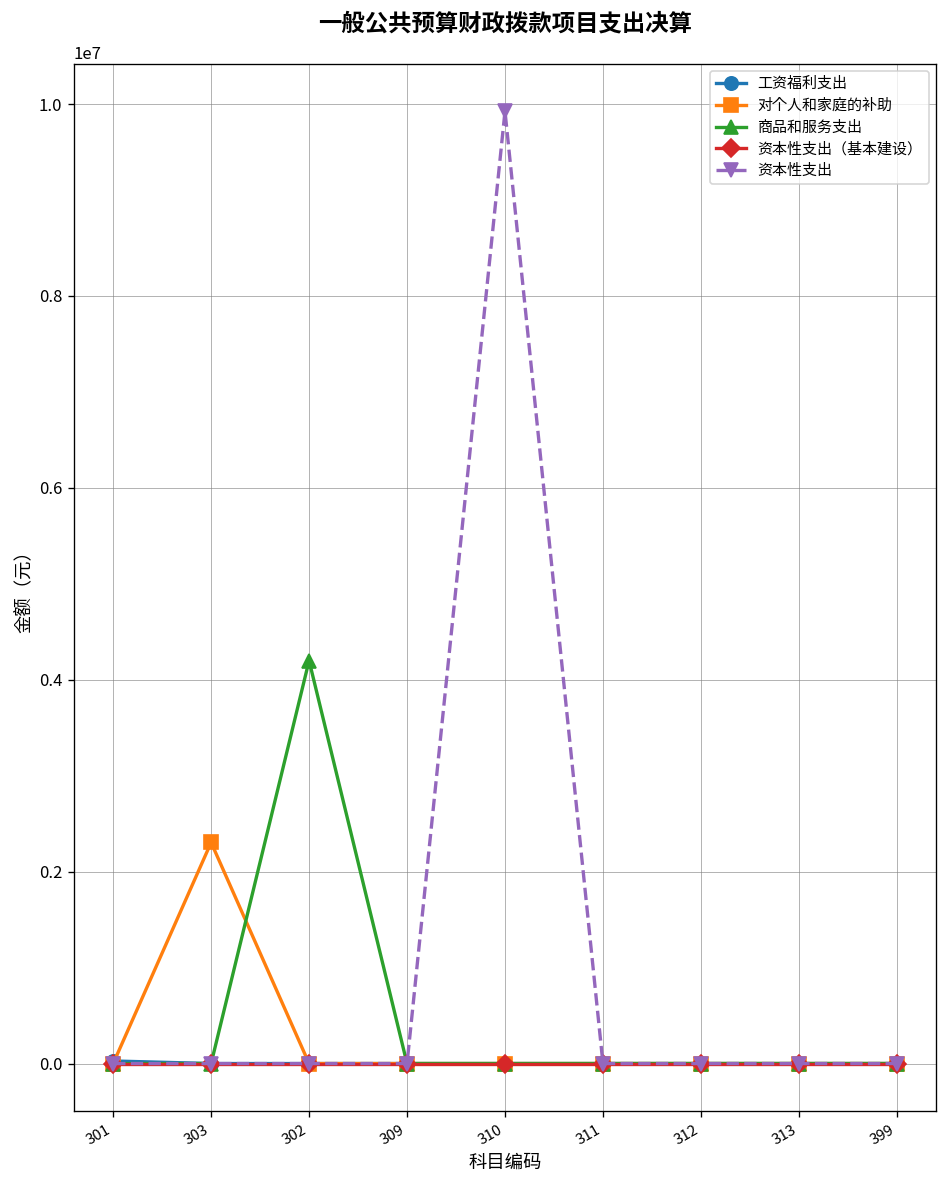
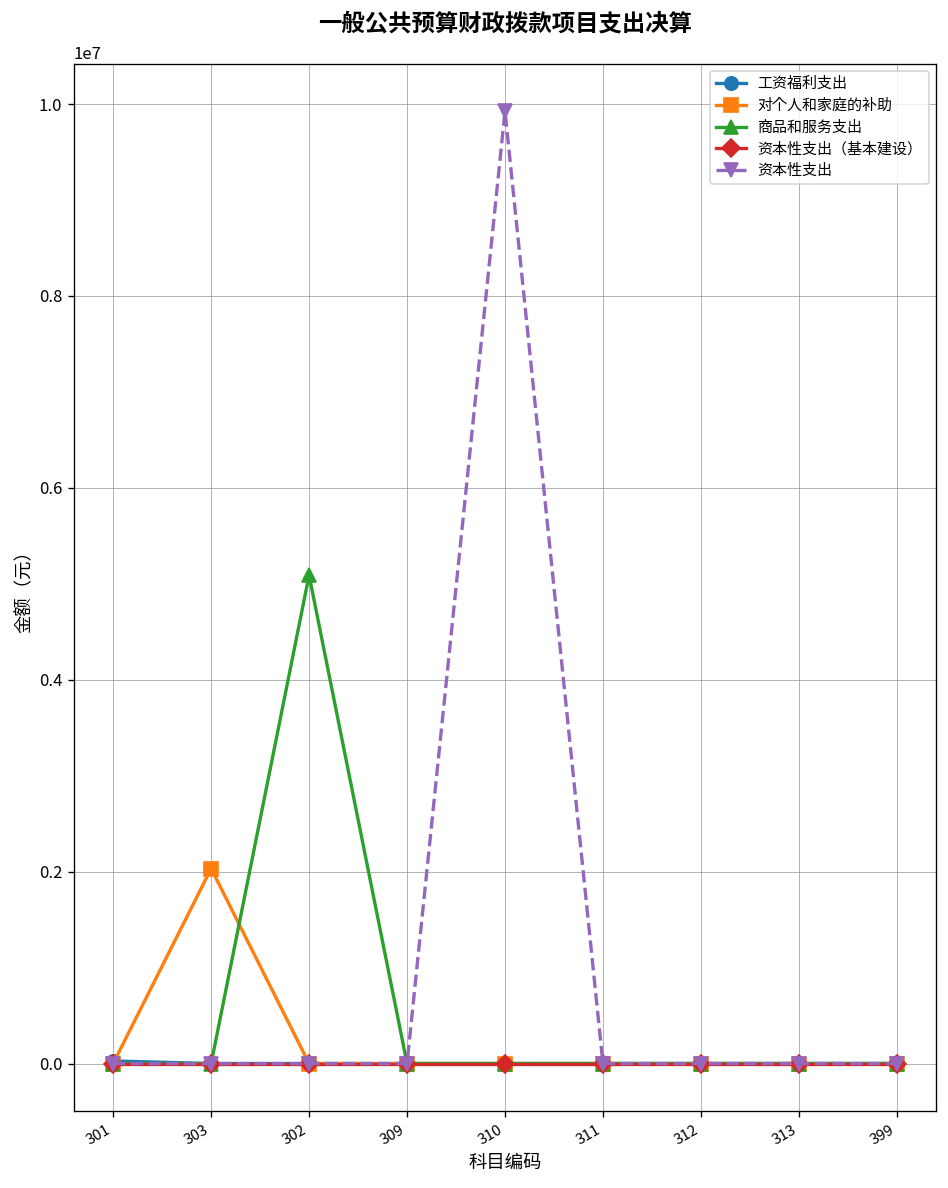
对个人和家庭的补助, 303: 2300000 -> 2000000
商品和服务支出, 302: 4200000 -> 5100000
